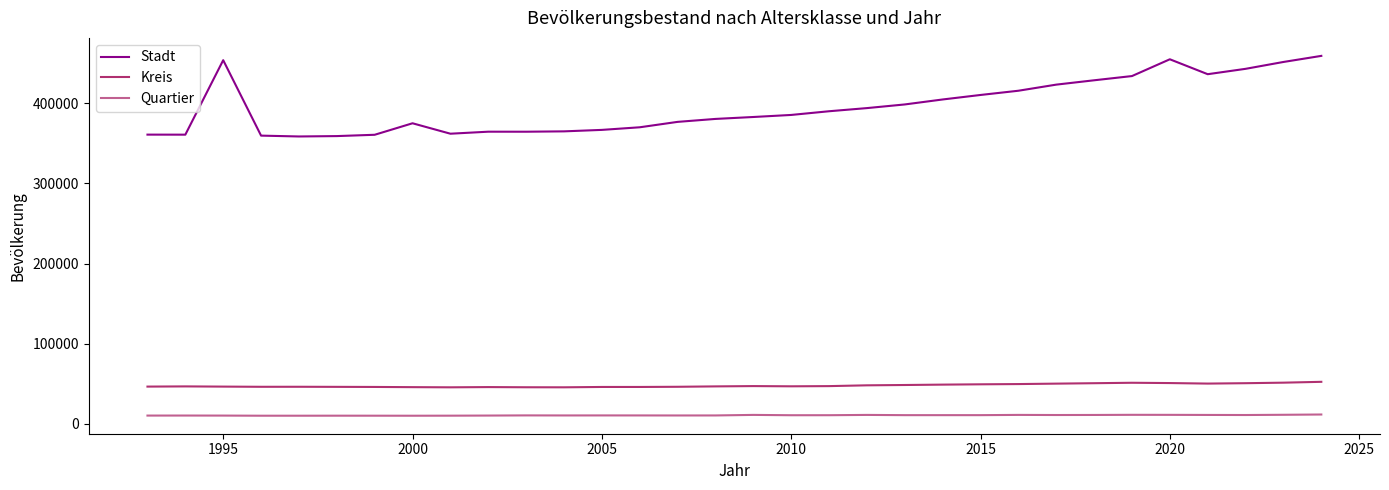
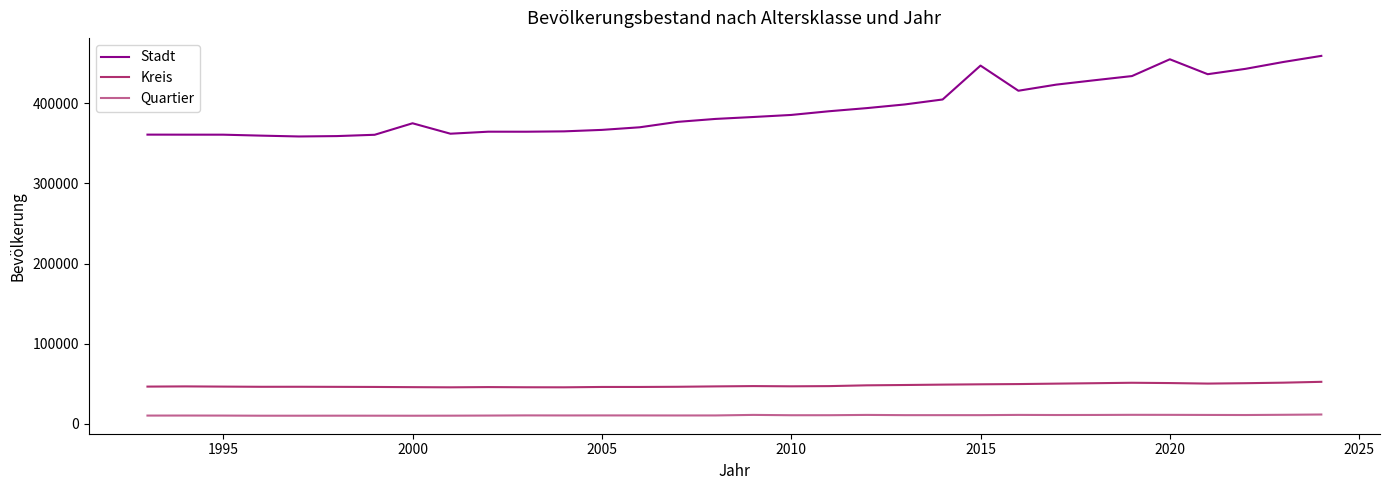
Stadt, 1995: 450000 -> 360000
Stadt, 2015: 410000 -> 450000
